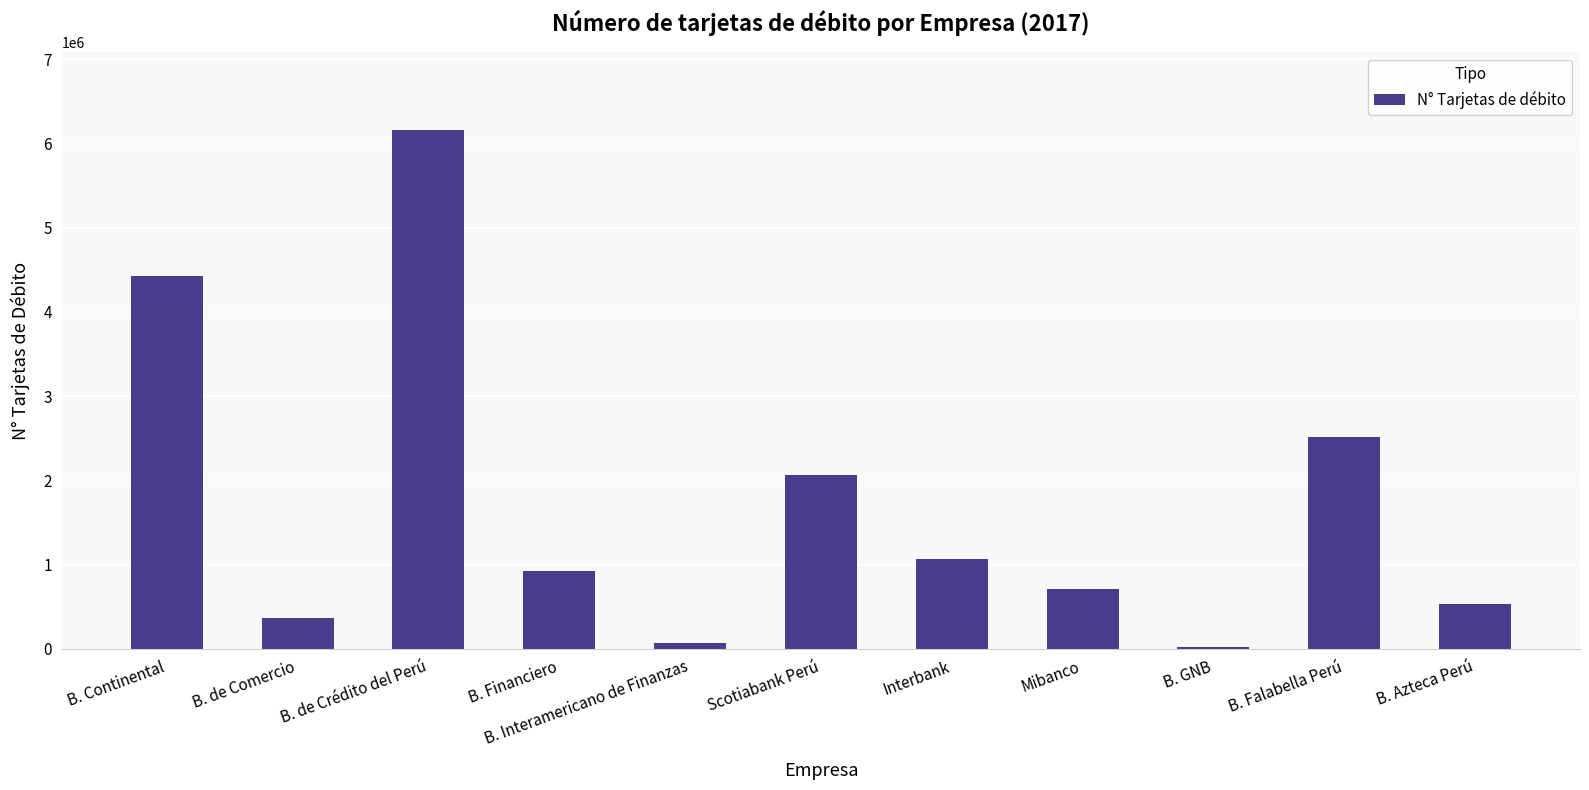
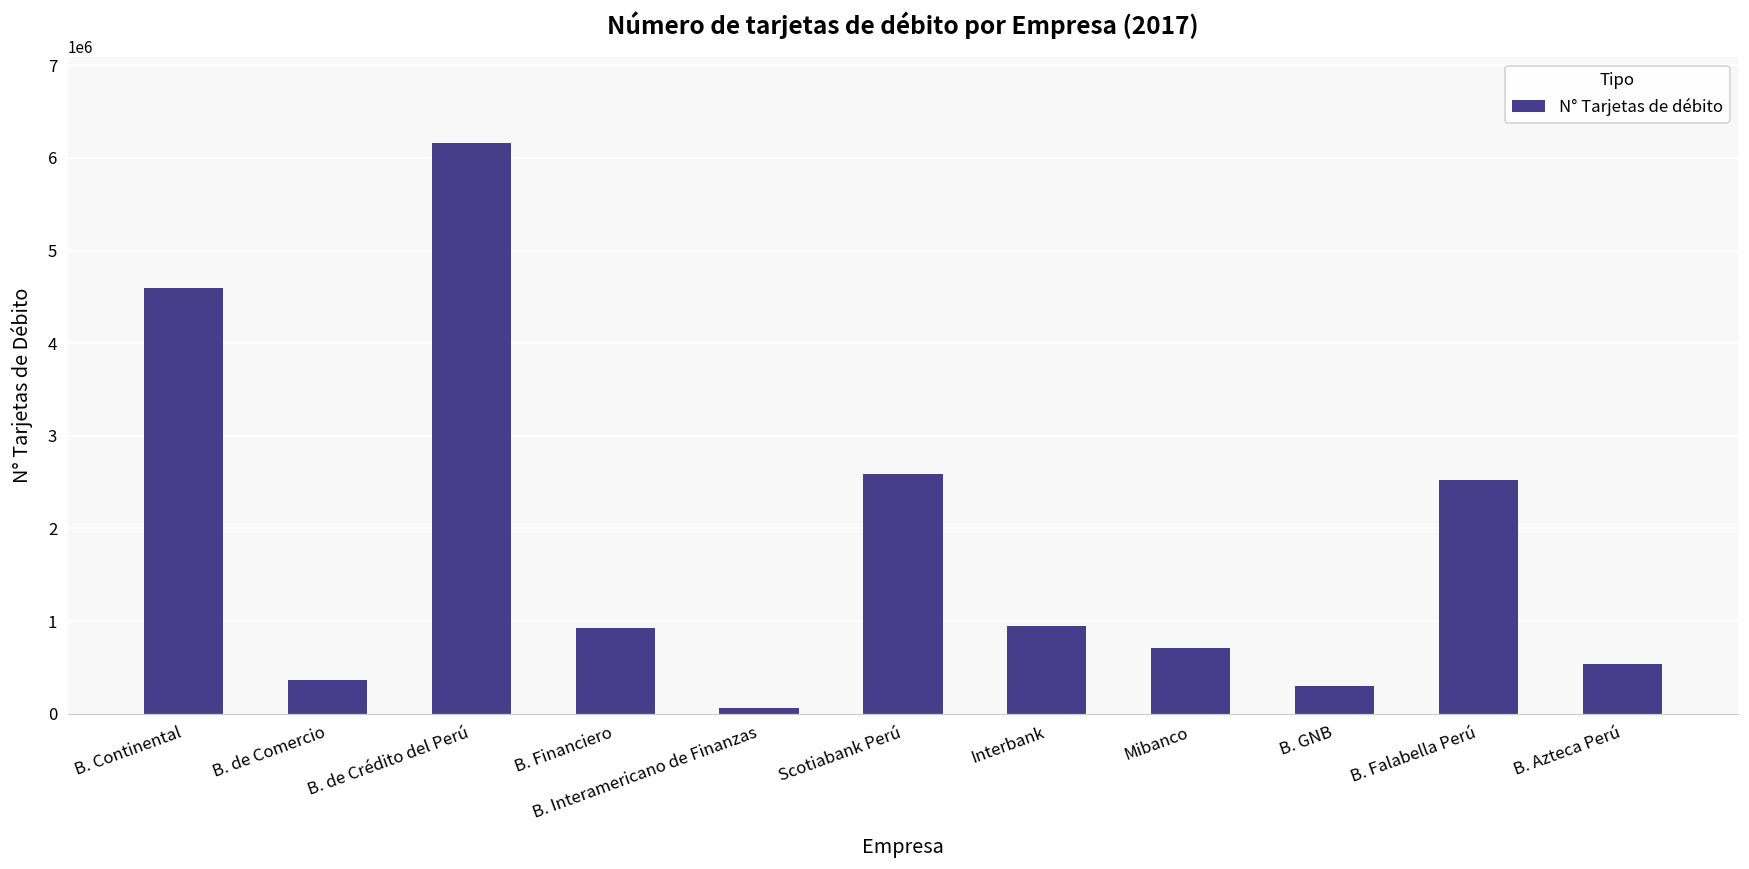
B. Continental: 4400000 -> 4600000
Scotiabank Perú: 2100000 -> 2600000
Interbank: 1100000 -> 900000
B. GNB: 0 -> 300000
